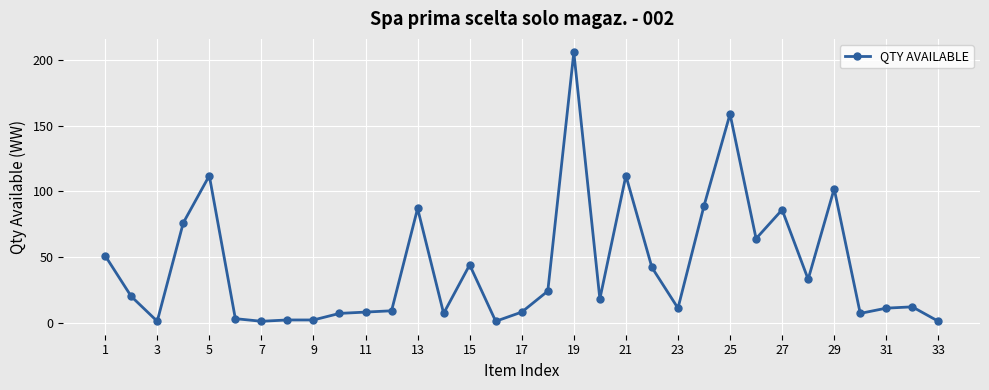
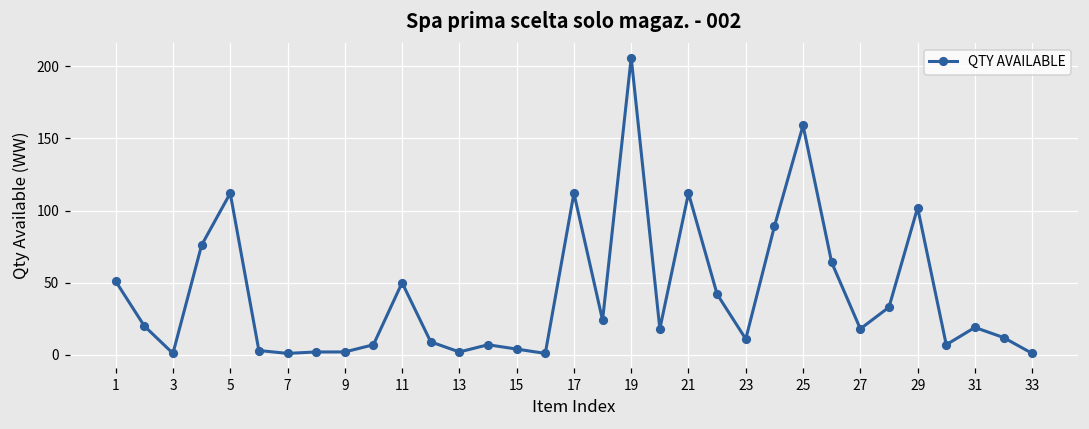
11: 8 -> 50
13: 87 -> 2
15: 44 -> 4
17: 8 -> 112
27: 86 -> 18
31: 11 -> 19
